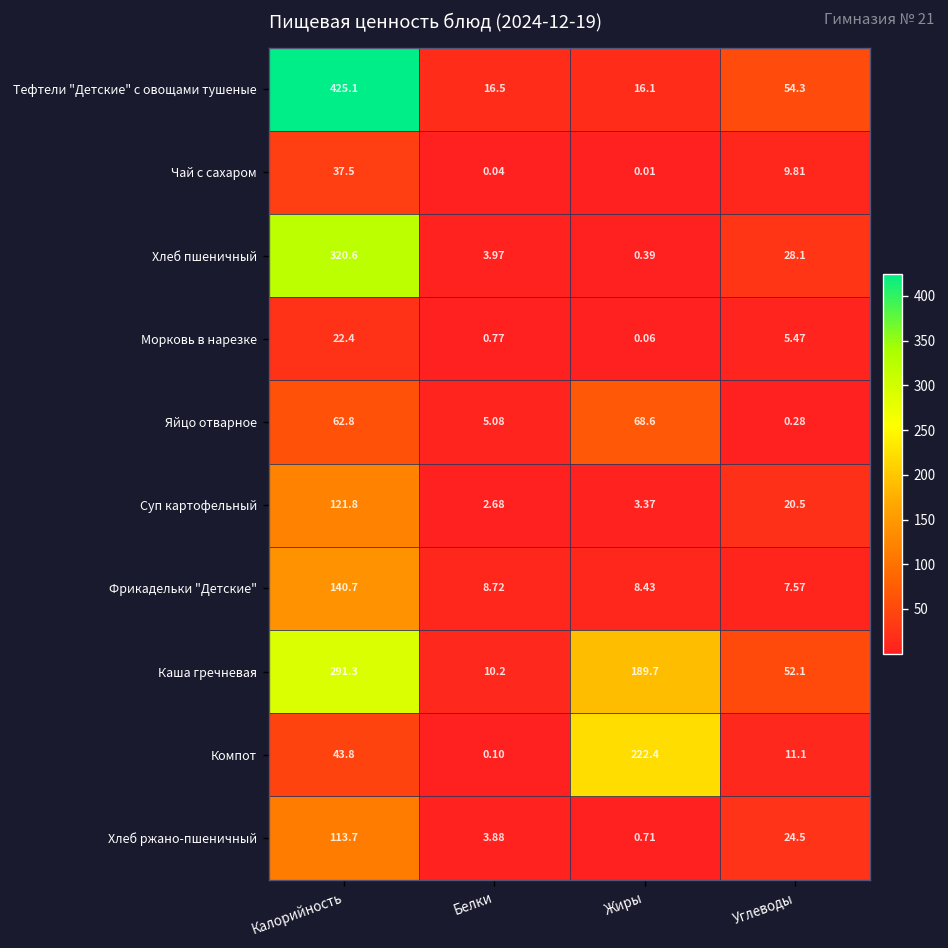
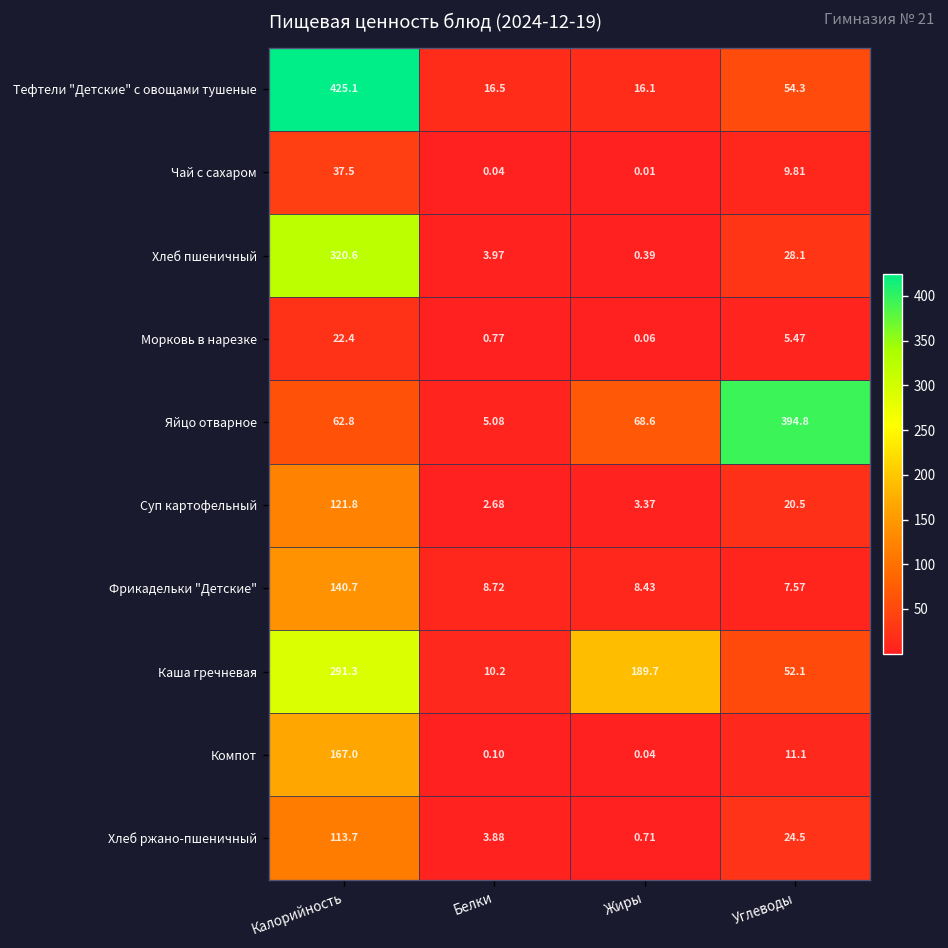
Яйцо отварное, Углеводы: 0.28 -> 394.8
Компот, Калорийность: 43.8 -> 167.0
Компот, Жиры: 222.4 -> 0.04
